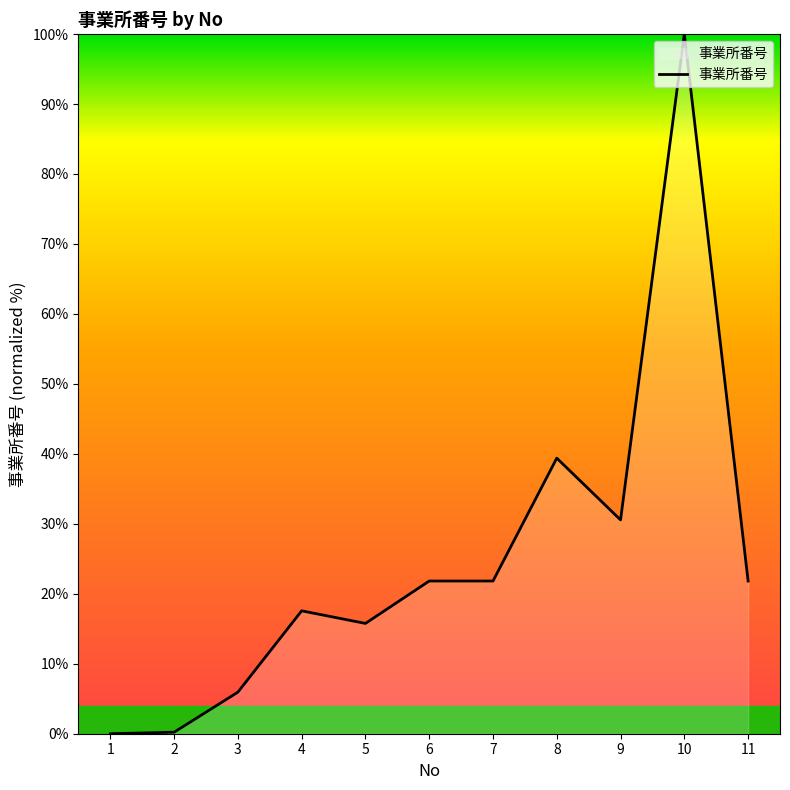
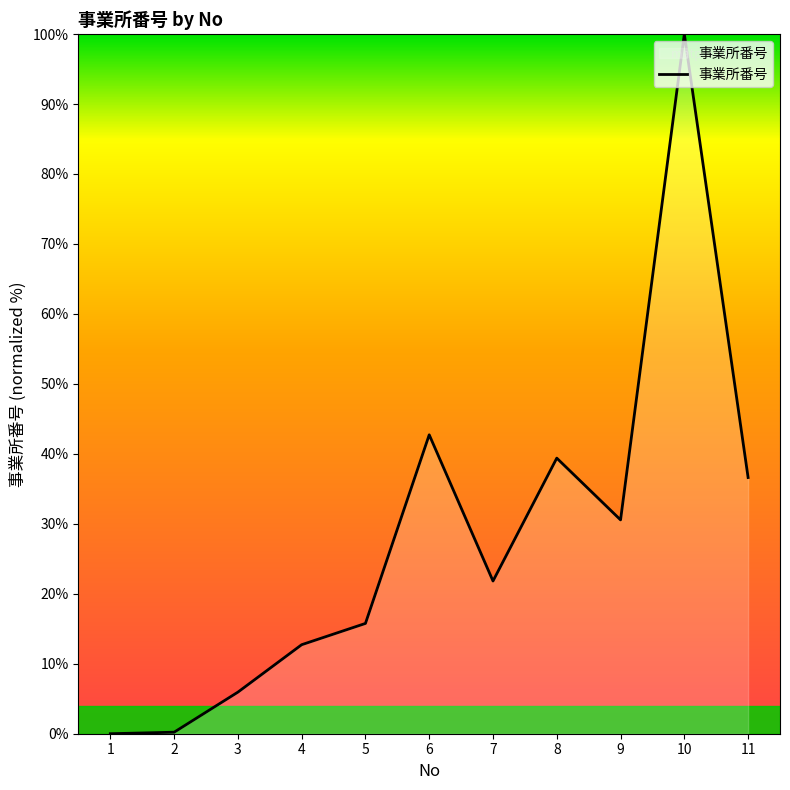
4: 18% -> 13%
6: 22% -> 43%
11: 22% -> 37%
